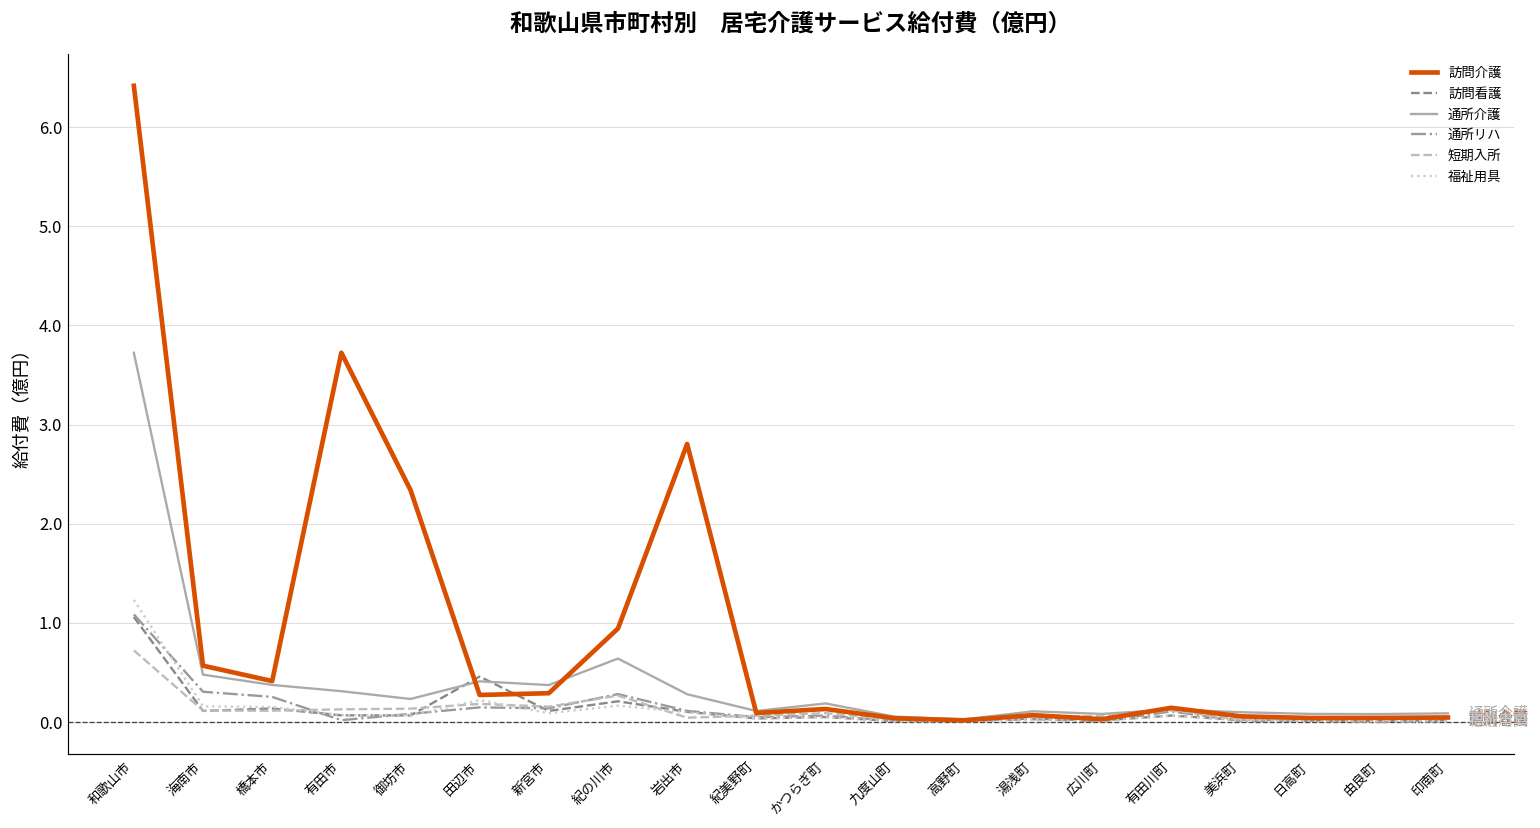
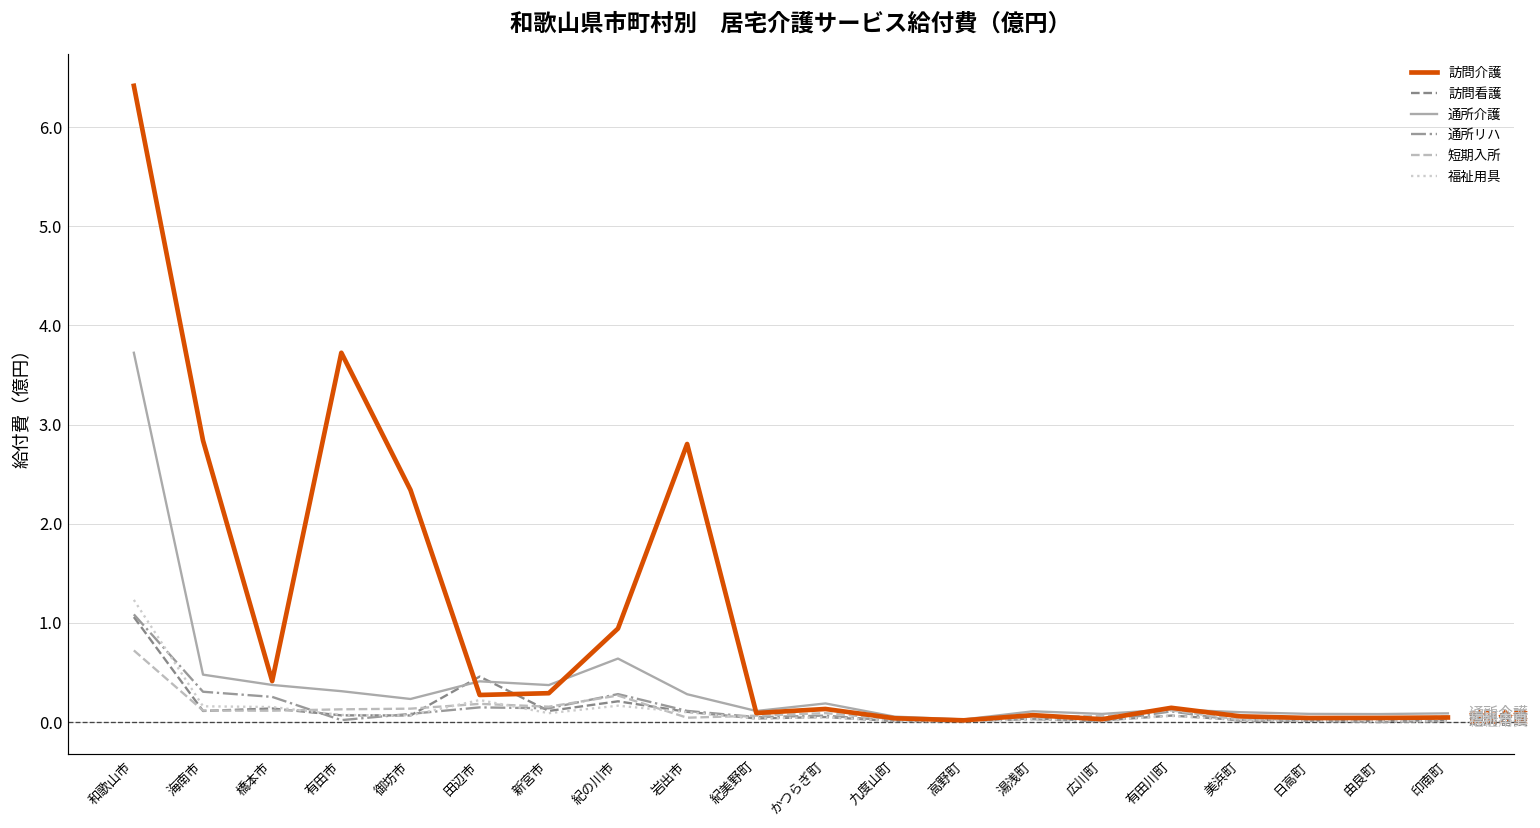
訪問介護, 海南市: 0.6 -> 2.8
